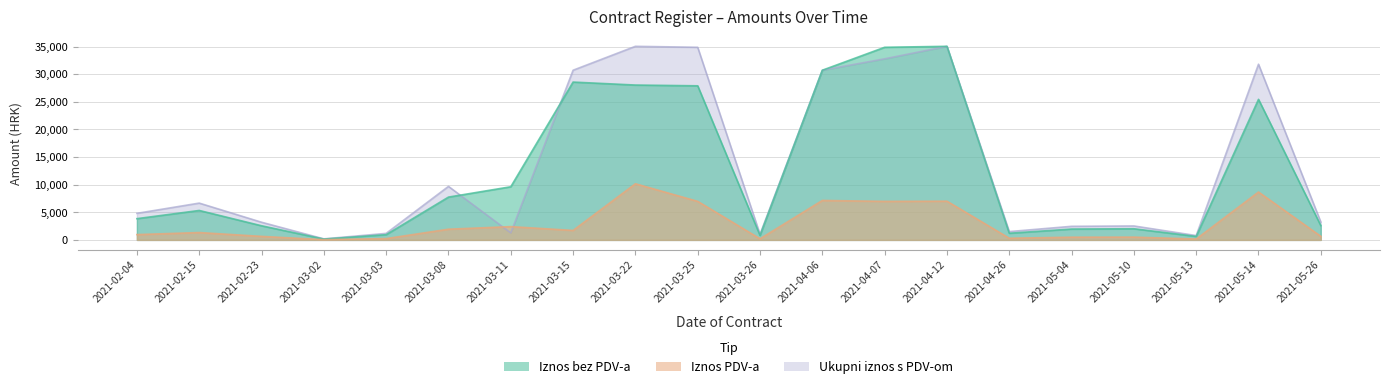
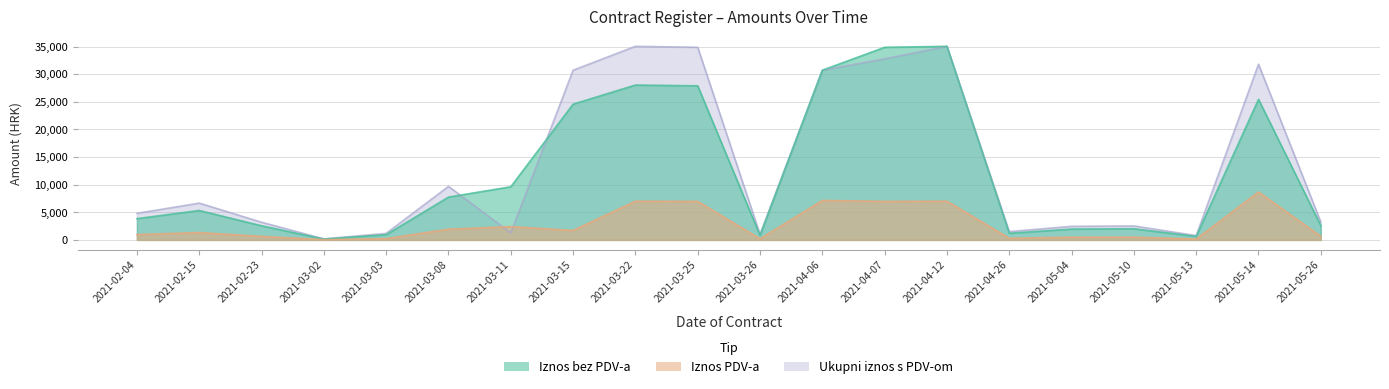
Iznos bez PDV-a, 2021-03-15: 29,000 -> 25,000
Iznos PDV-a, 2021-03-22: 10,000 -> 7,000
